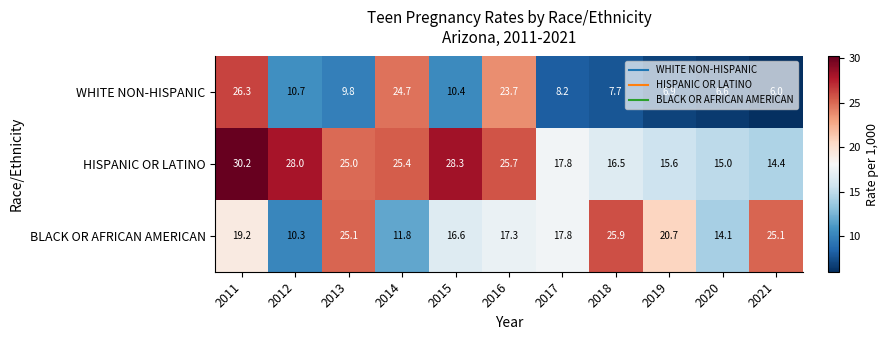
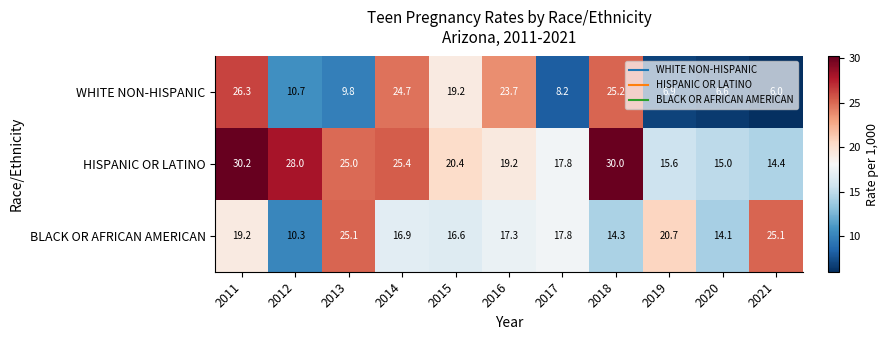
WHITE NON-HISPANIC, 2015: 10.4 -> 19.2
WHITE NON-HISPANIC, 2018: 7.7 -> 25.2
HISPANIC OR LATINO, 2015: 28.3 -> 20.4
HISPANIC OR LATINO, 2016: 25.7 -> 19.2
HISPANIC OR LATINO, 2018: 16.5 -> 30.0
BLACK OR AFRICAN AMERICAN, 2014: 11.8 -> 16.9
BLACK OR AFRICAN AMERICAN, 2018: 25.9 -> 14.3
